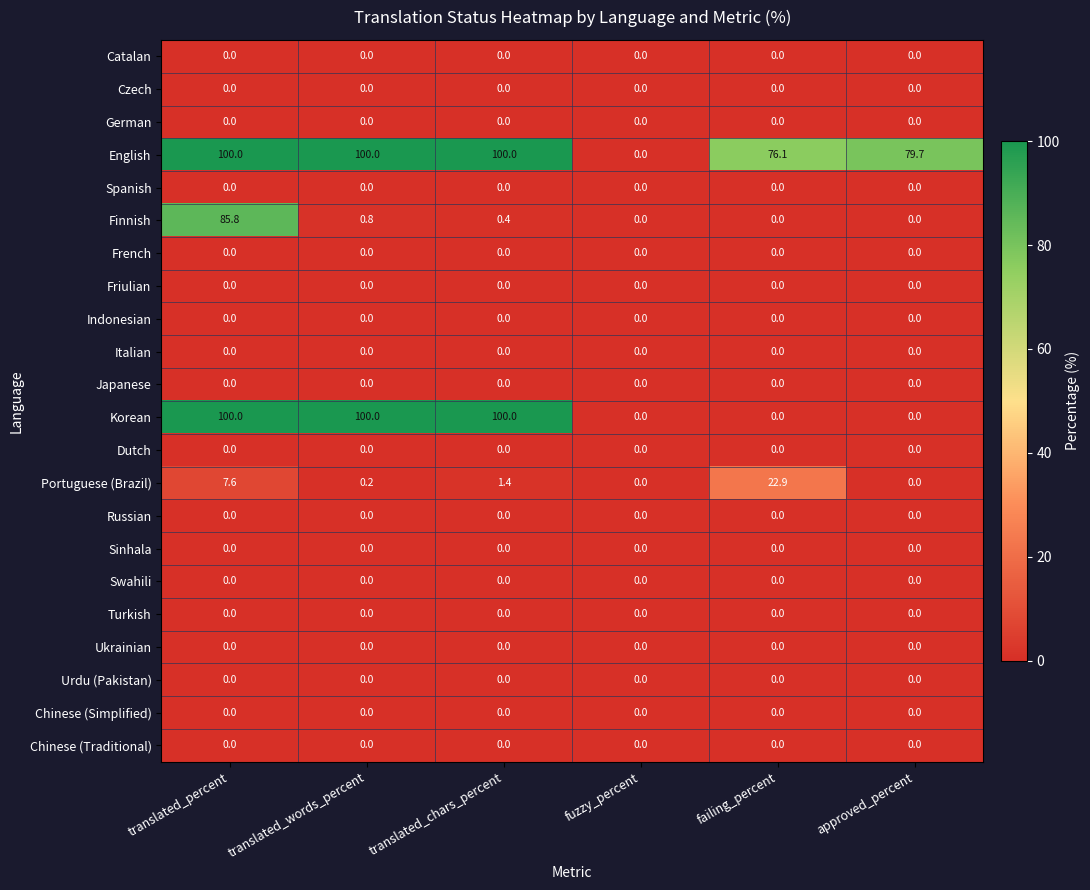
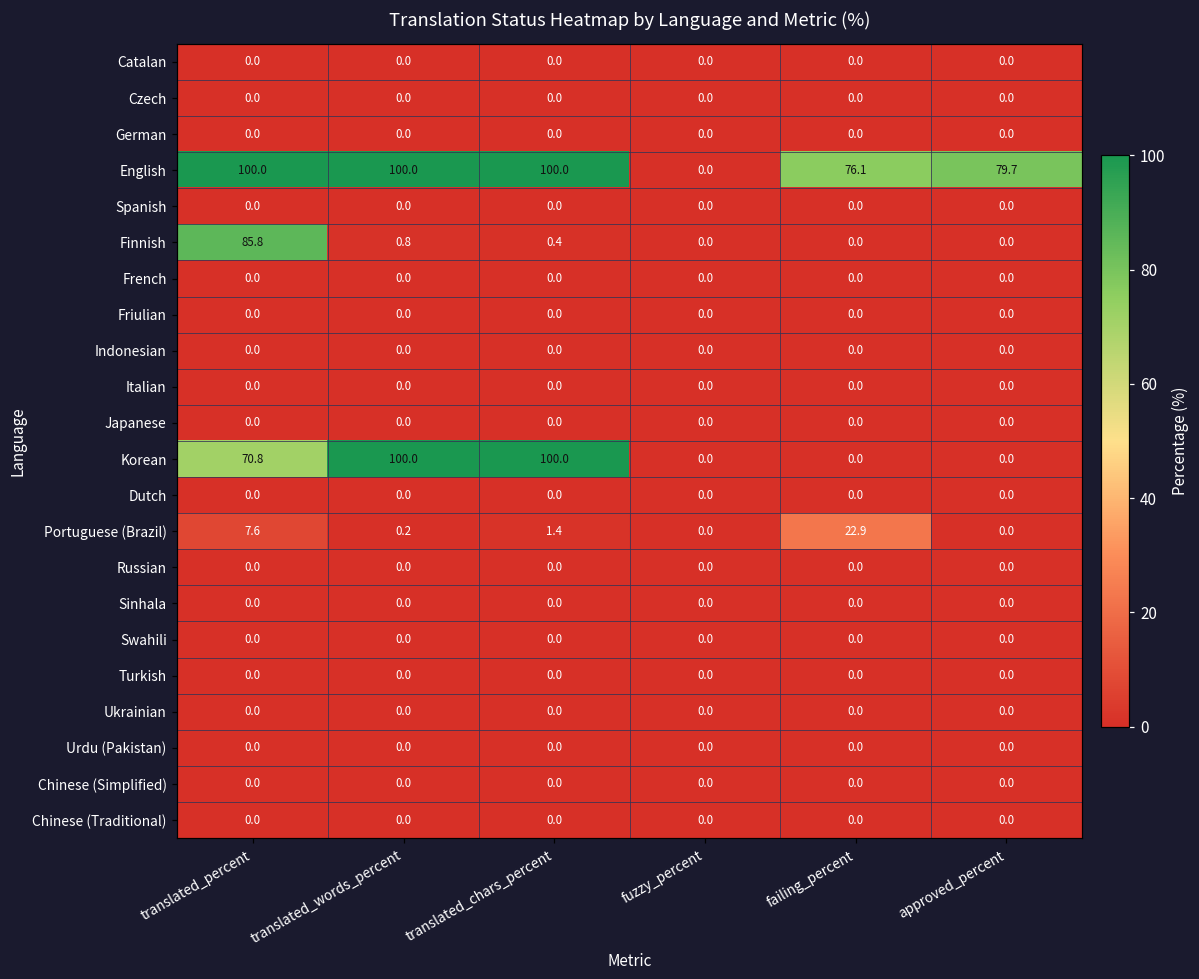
Korean, translated_percent: 100.0 -> 70.8
